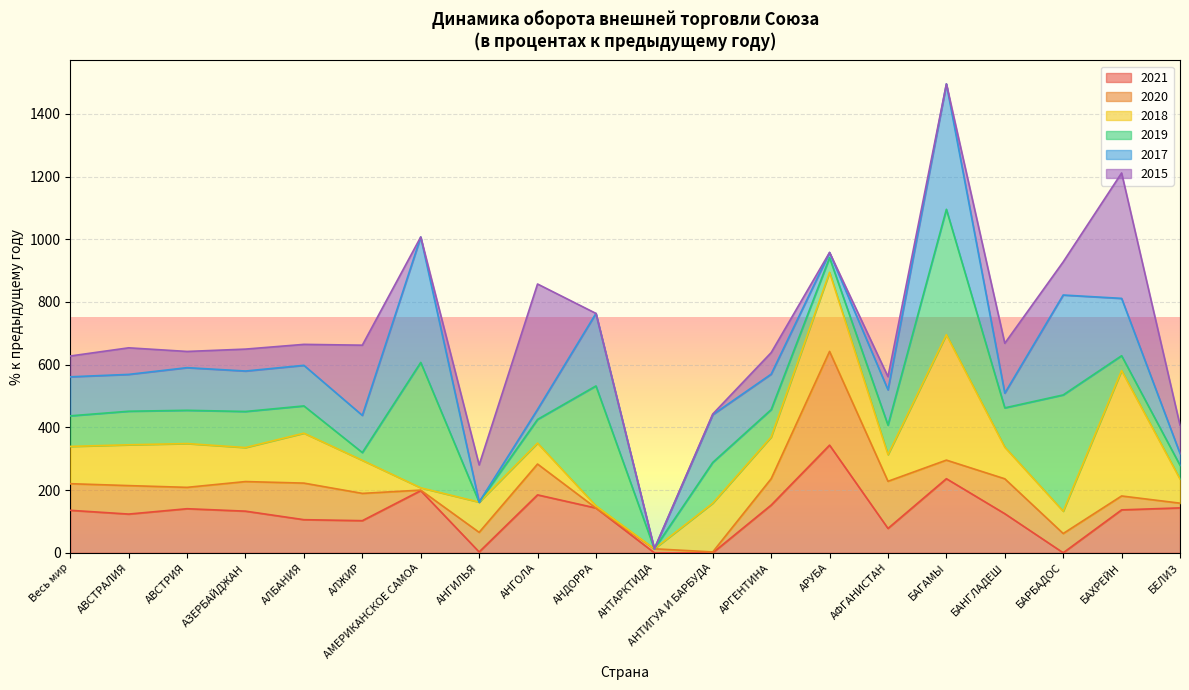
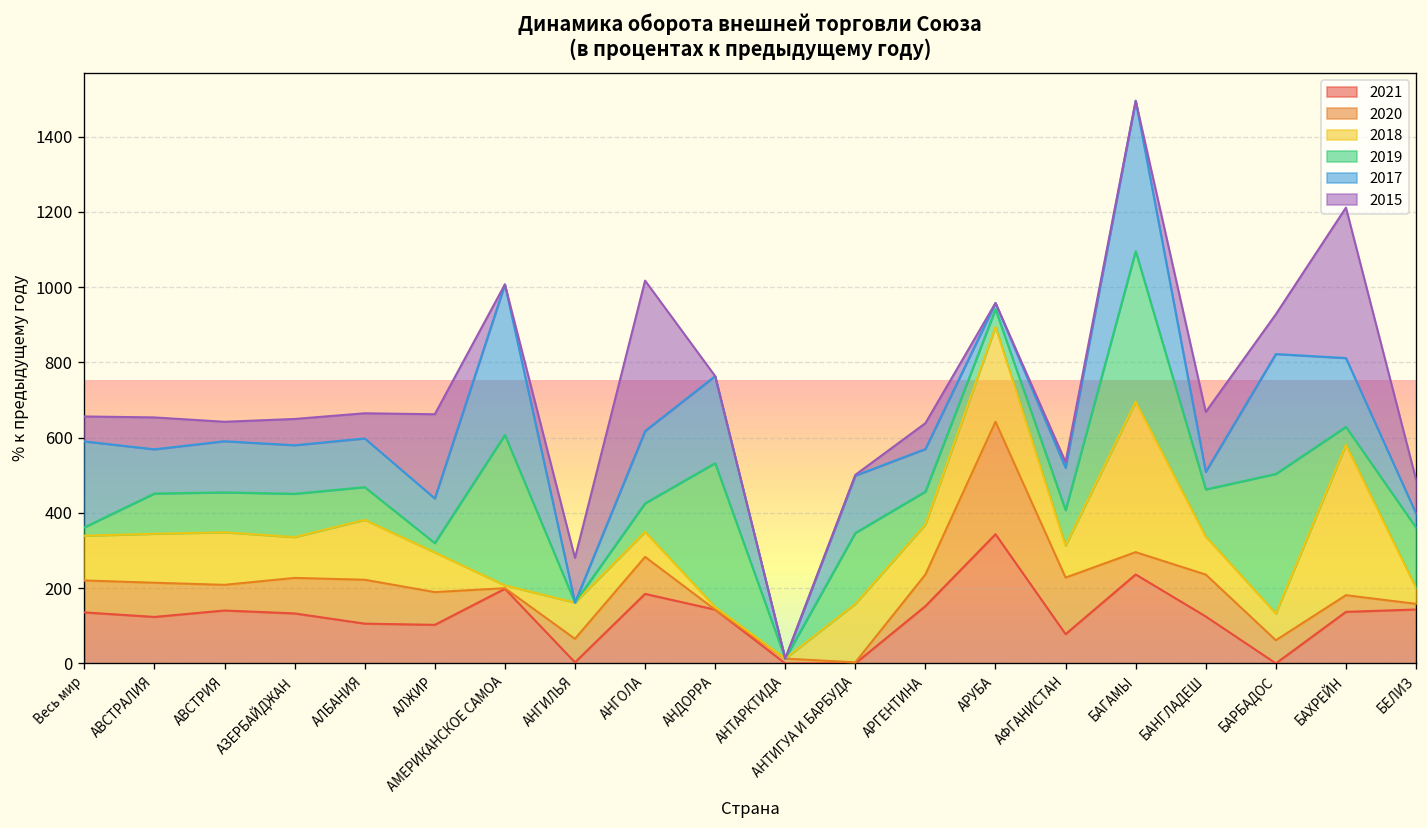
2019, Весь мир: 100 -> 20
2017, Весь мир: 120 -> 230
2017, АНГОЛА: 30 -> 190
2019, АНТИГУА И БАРБУДА: 130 -> 190
2015, АФГАНИСТАН: 40 -> 20
2018, БЕЛИЗ: 80 -> 40
2019, БЕЛИЗ: 40 -> 160
